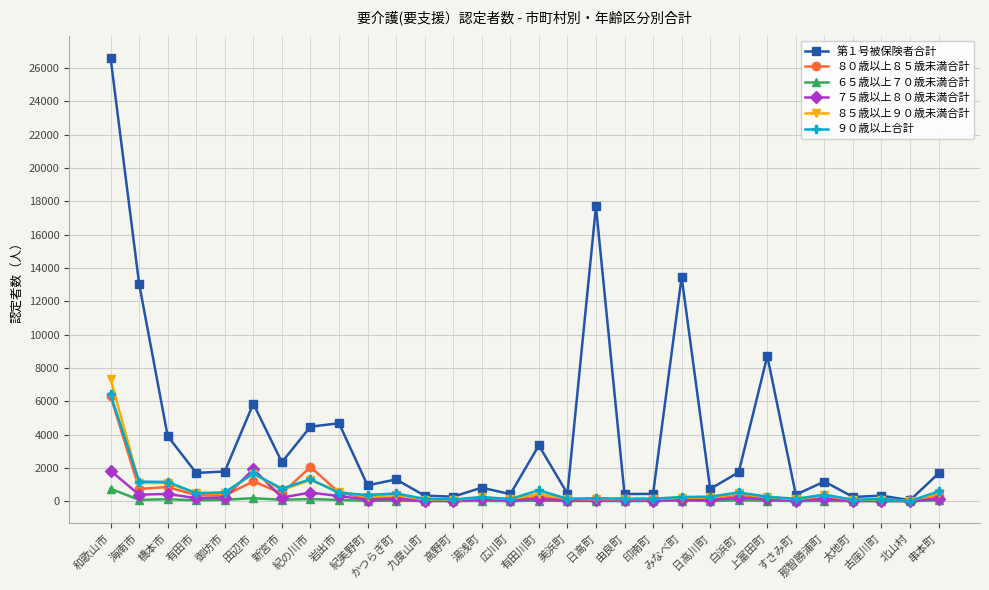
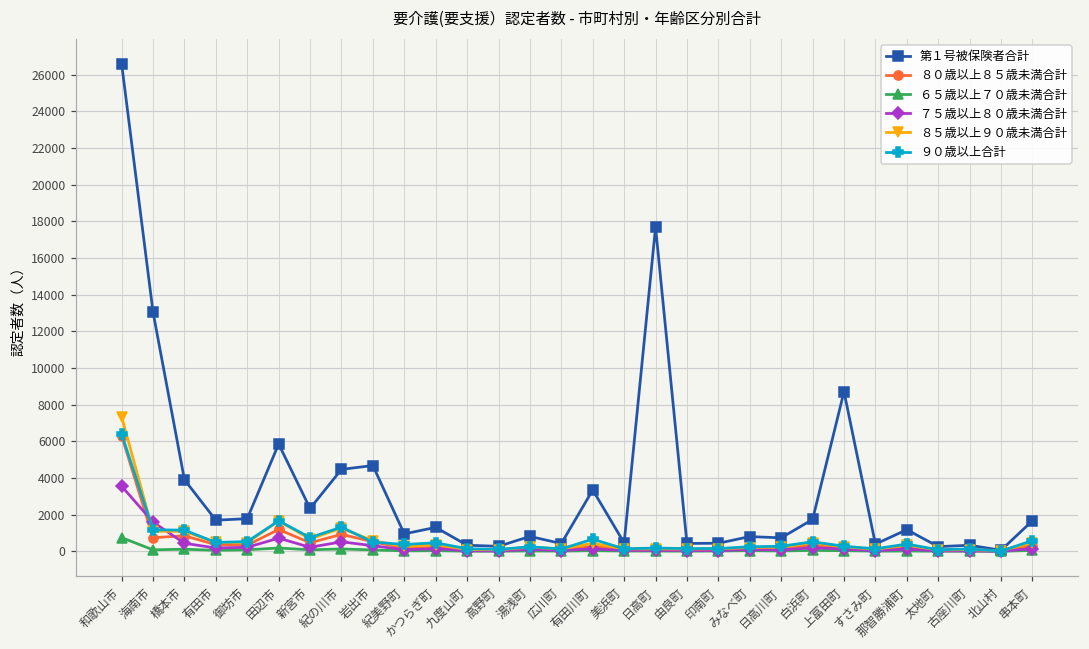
７５歳以上８０歳未満合計, 和歌山市: 1800 -> 3600
７５歳以上８０歳未満合計, 海南市: 400 -> 1600
７５歳以上８０歳未満合計, 田辺市: 1900 -> 700
８０歳以上８５歳未満合計, 紀の川市: 2100 -> 900
第１号被保険者合計, みなべ町: 13400 -> 800
